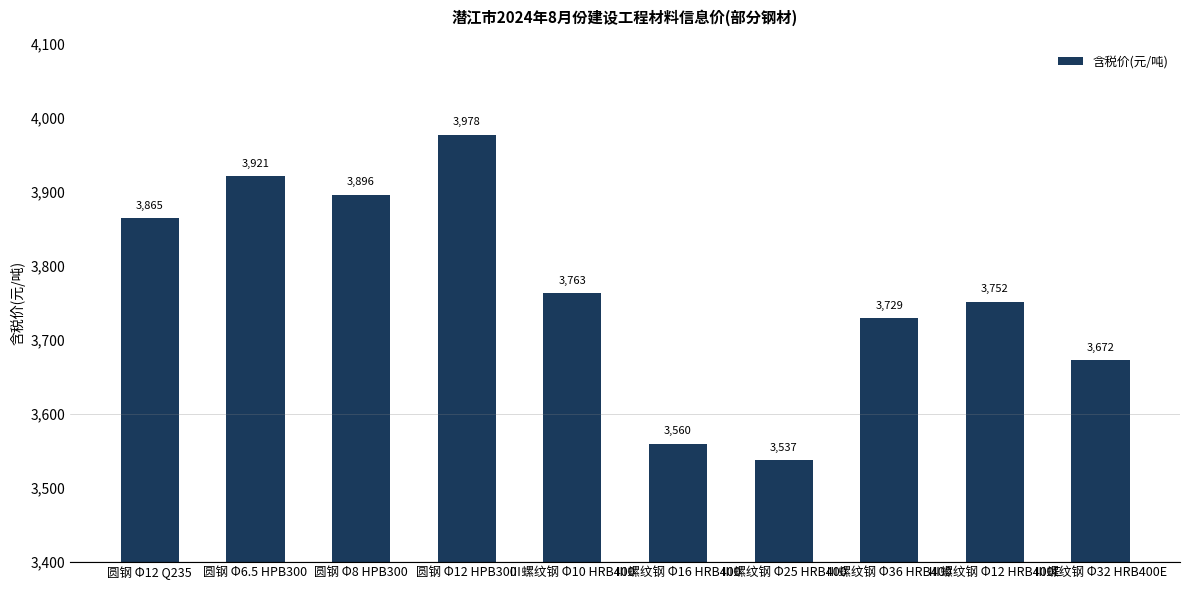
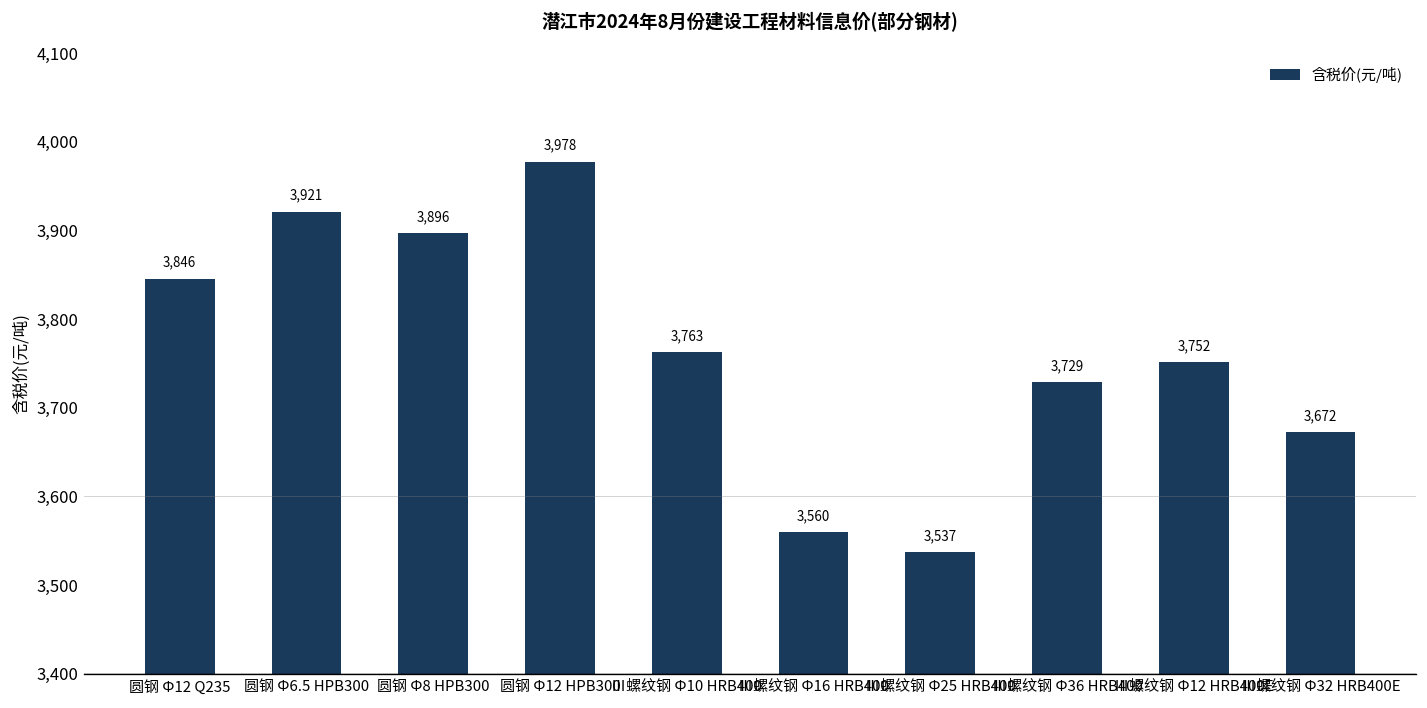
圆钢 Φ12 Q235: 3,865 -> 3,846
